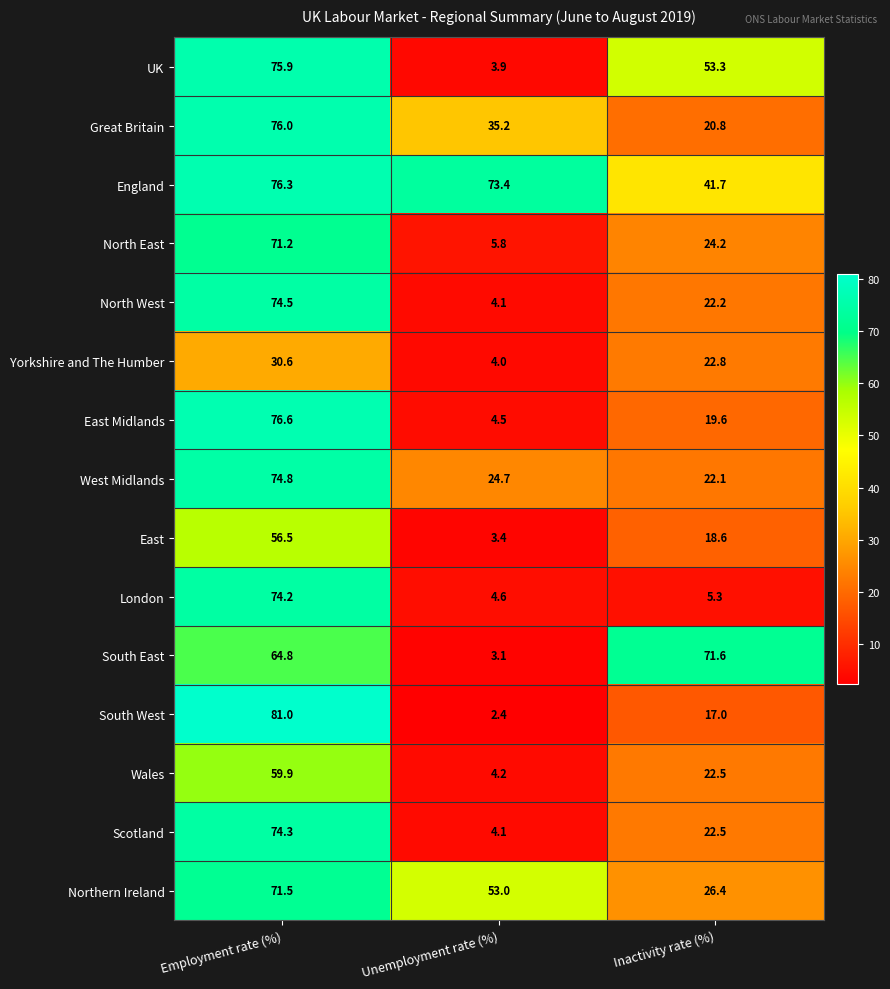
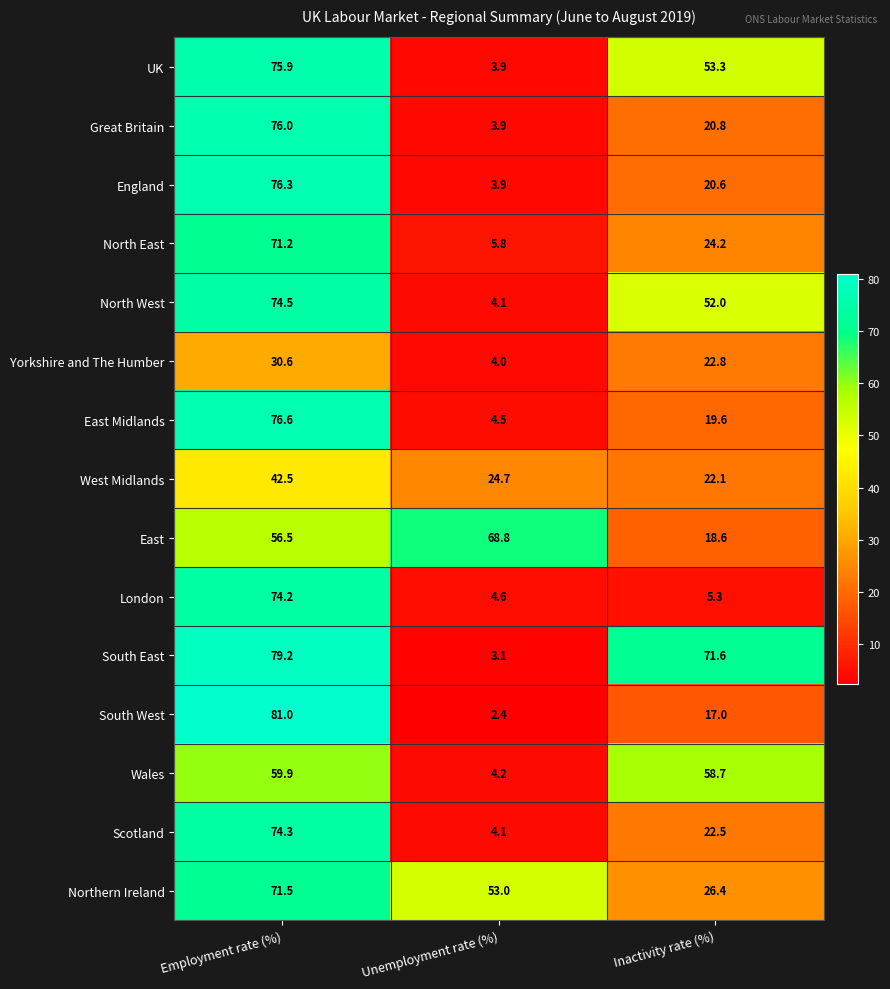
Great Britain, Unemployment rate (%): 35.2 -> 3.9
England, Unemployment rate (%): 73.4 -> 3.9
England, Inactivity rate (%): 41.7 -> 20.6
North West, Inactivity rate (%): 22.2 -> 52.0
West Midlands, Employment rate (%): 74.8 -> 42.5
East, Unemployment rate (%): 3.4 -> 68.8
South East, Employment rate (%): 64.8 -> 79.2
Wales, Inactivity rate (%): 22.5 -> 58.7
